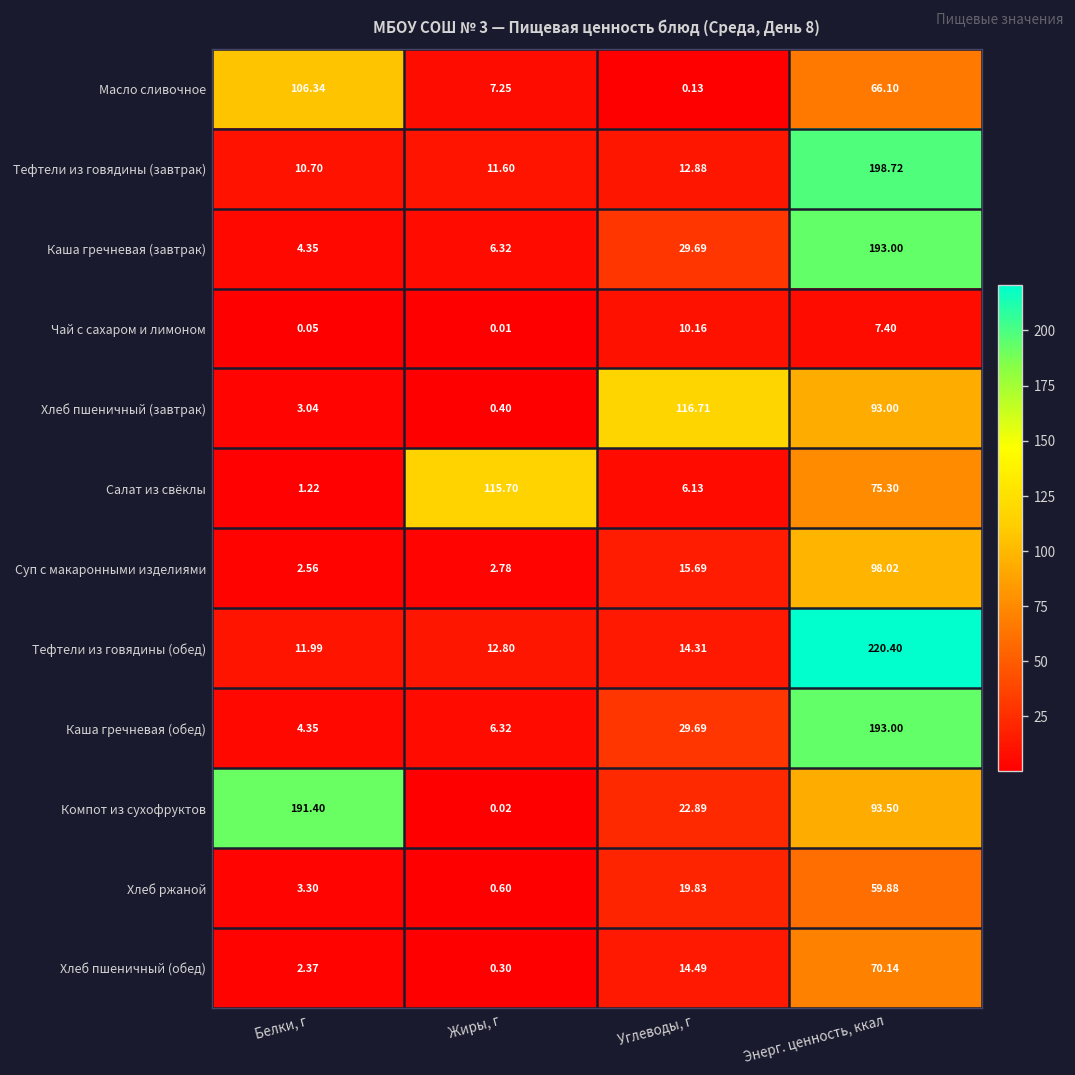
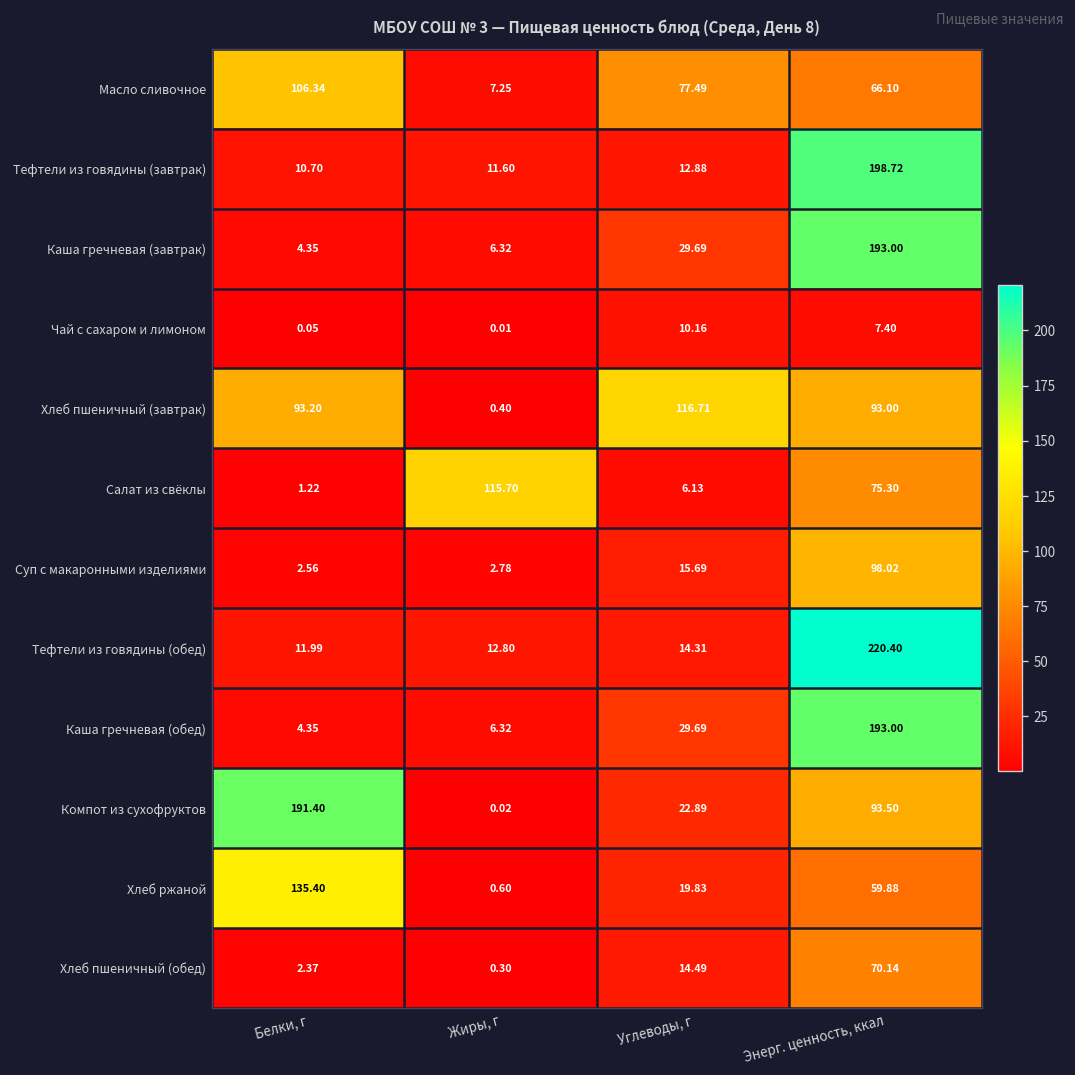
Масло сливочное, Углеводы, г: 0.13 -> 77.49
Хлеб пшеничный (завтрак), Белки, г: 3.04 -> 93.20
Хлеб ржаной, Белки, г: 3.30 -> 135.40
